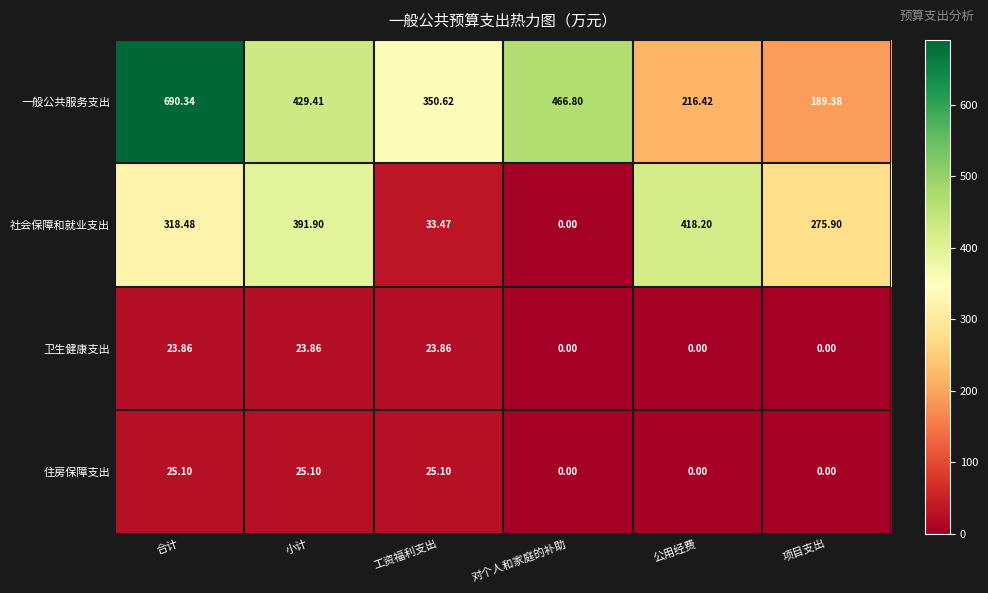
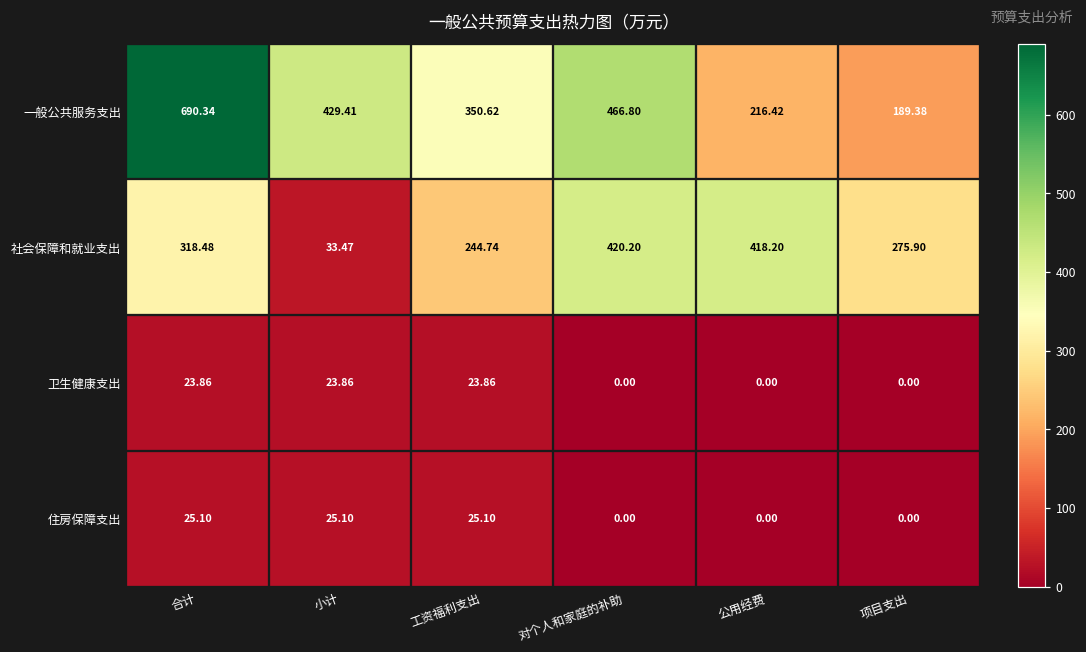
社会保障和就业支出, 小计: 391.90 -> 33.47
社会保障和就业支出, 工资福利支出: 33.47 -> 244.74
社会保障和就业支出, 对个人和家庭的补助: 0.00 -> 420.20
